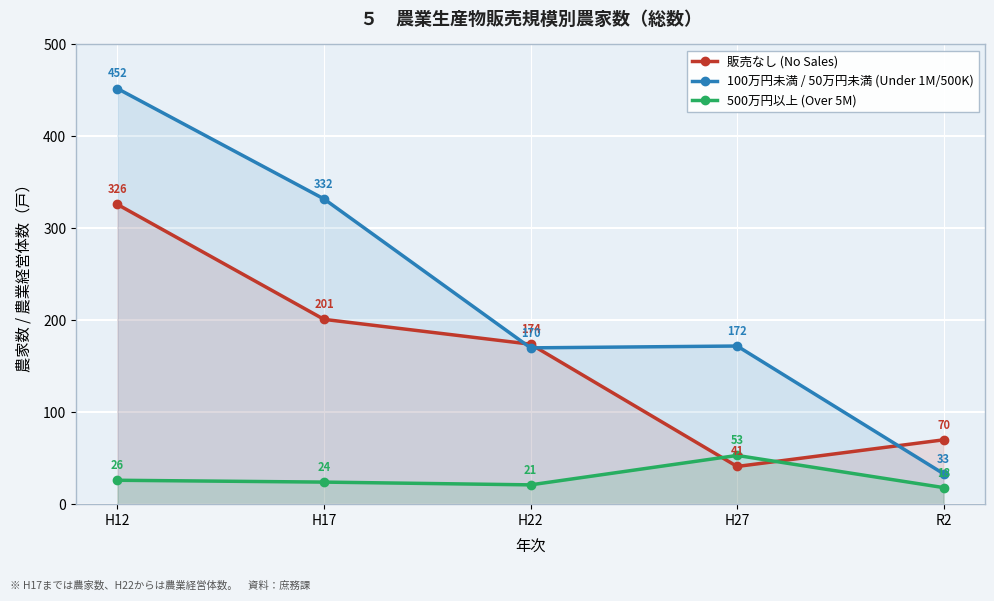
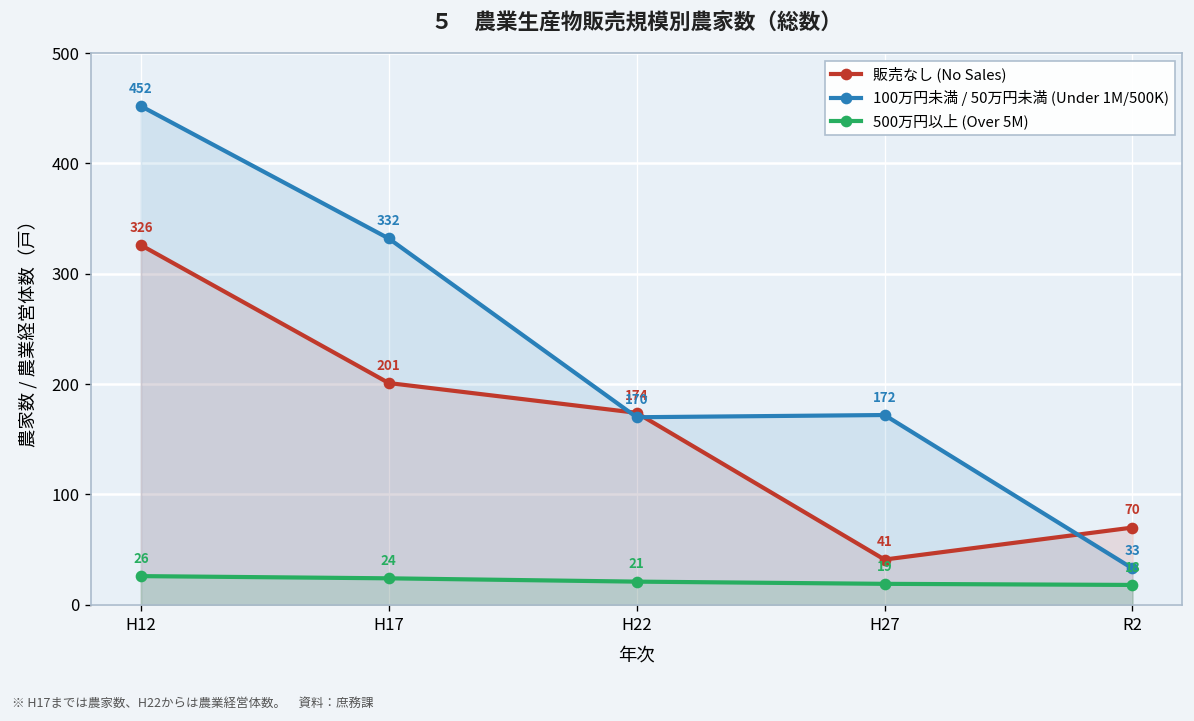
500万円以上 (Over 5M), H27: 53 -> 19
